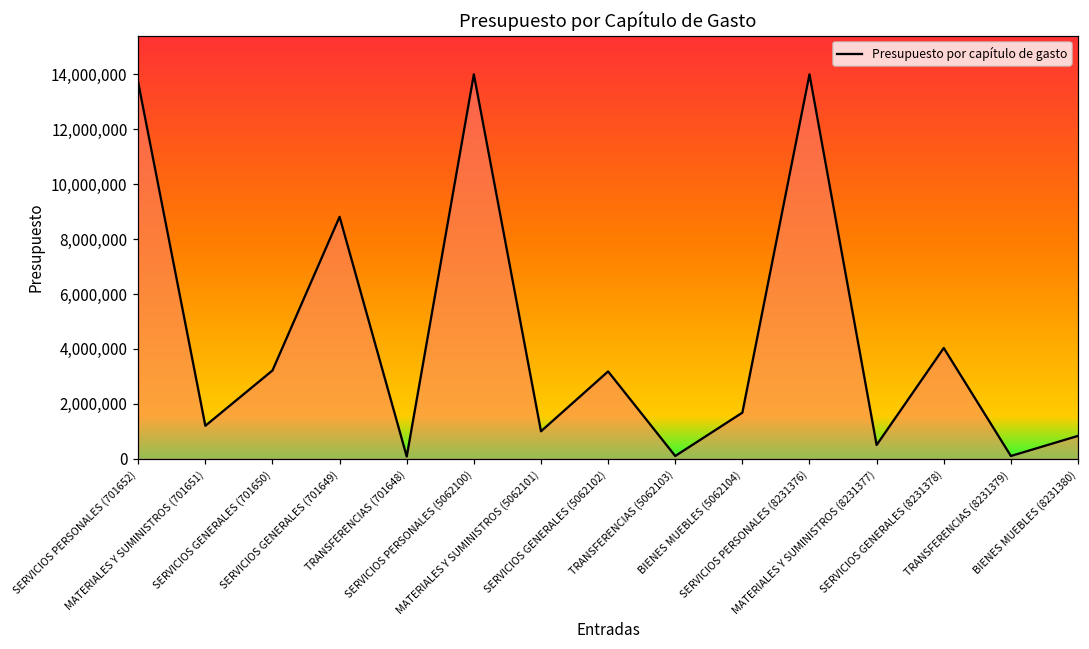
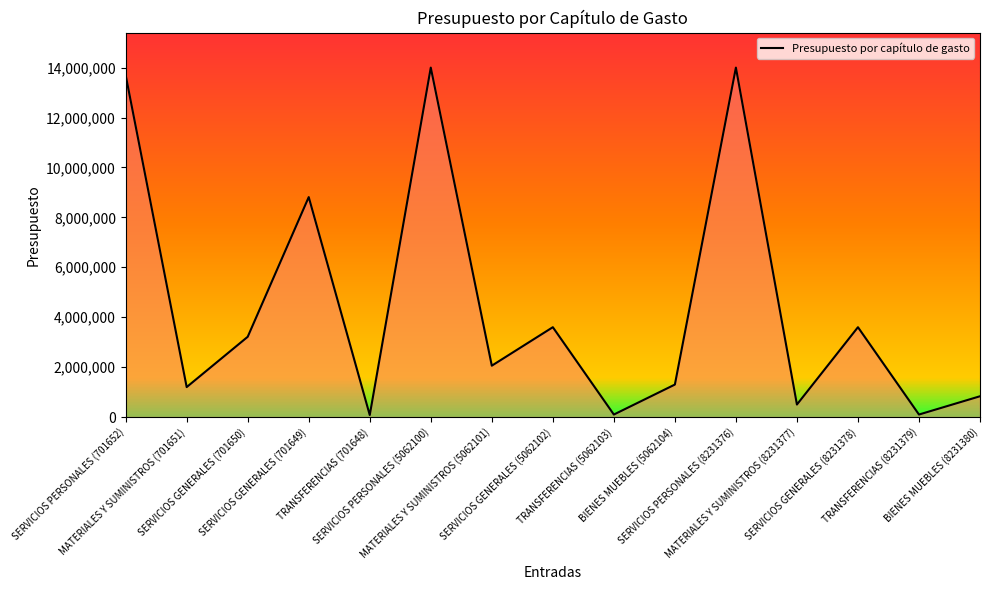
MATERIALES Y SUMINISTROS (5062101): 1,000,000 -> 2,100,000
SERVICIOS GENERALES (5062102): 3,200,000 -> 3,600,000
BIENES MUEBLES (5062104): 1,700,000 -> 1,300,000
SERVICIOS GENERALES (8231378): 4,000,000 -> 3,600,000
